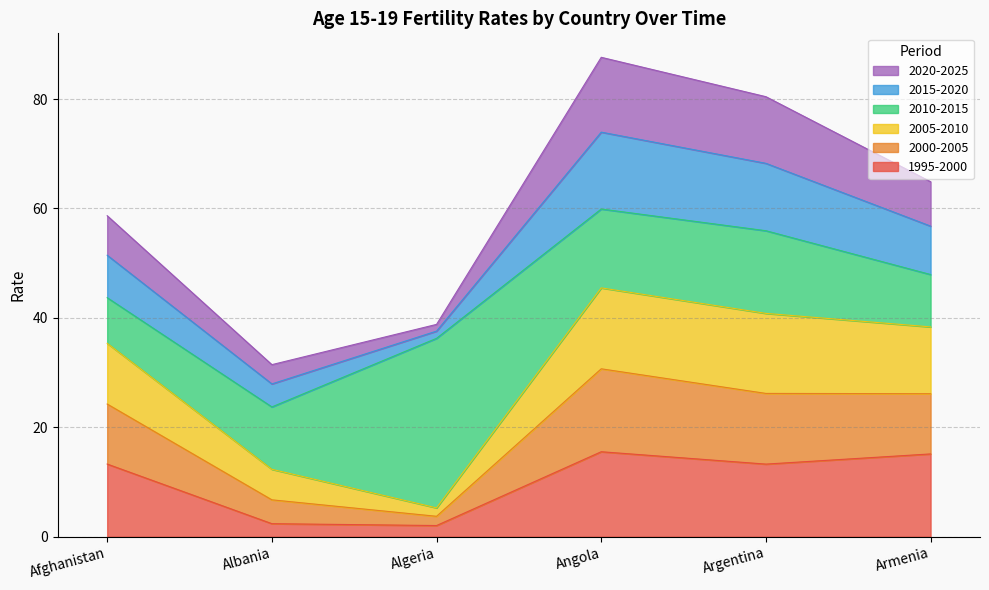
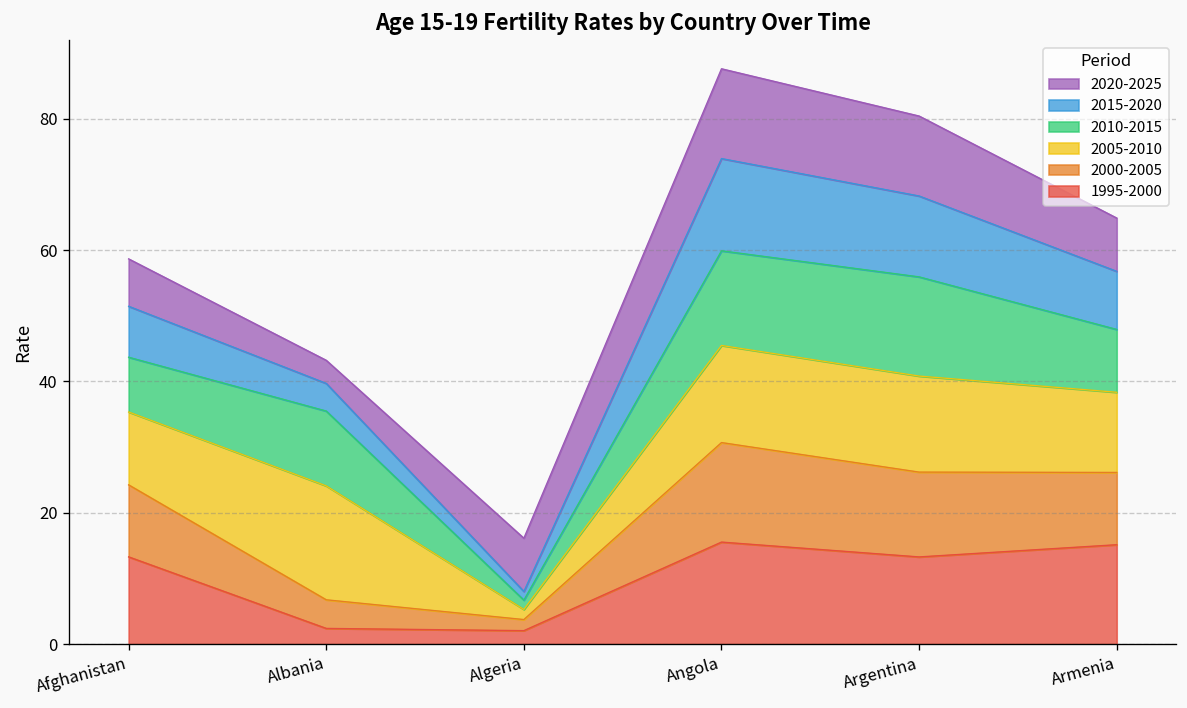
2005-2010, Albania: 6 -> 17
2010-2015, Algeria: 31 -> 1
2020-2025, Algeria: 1 -> 8
